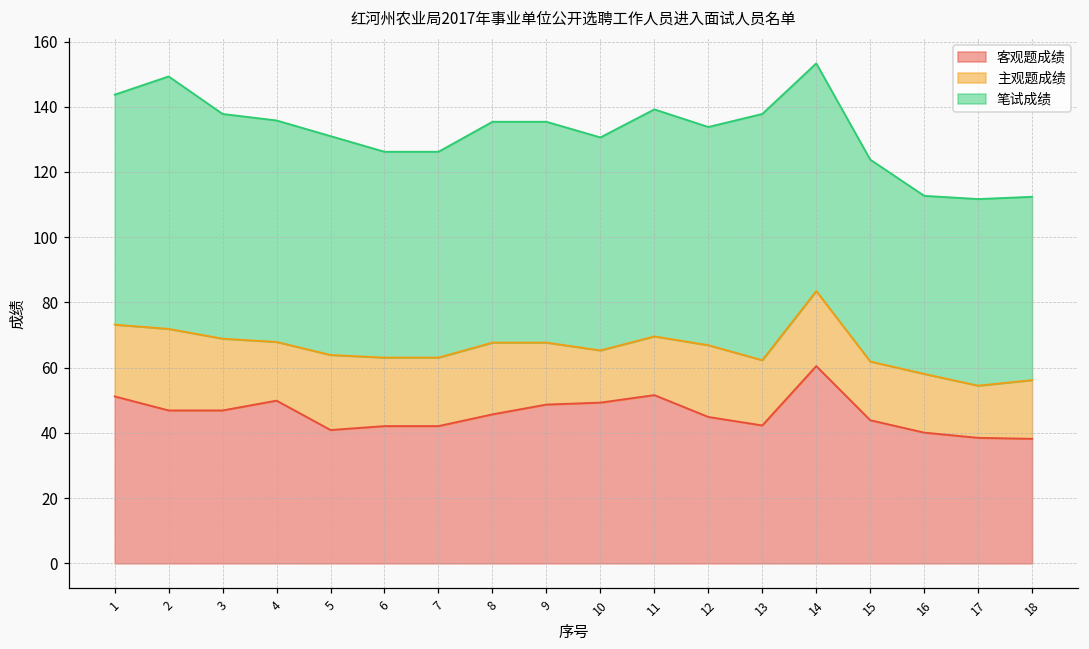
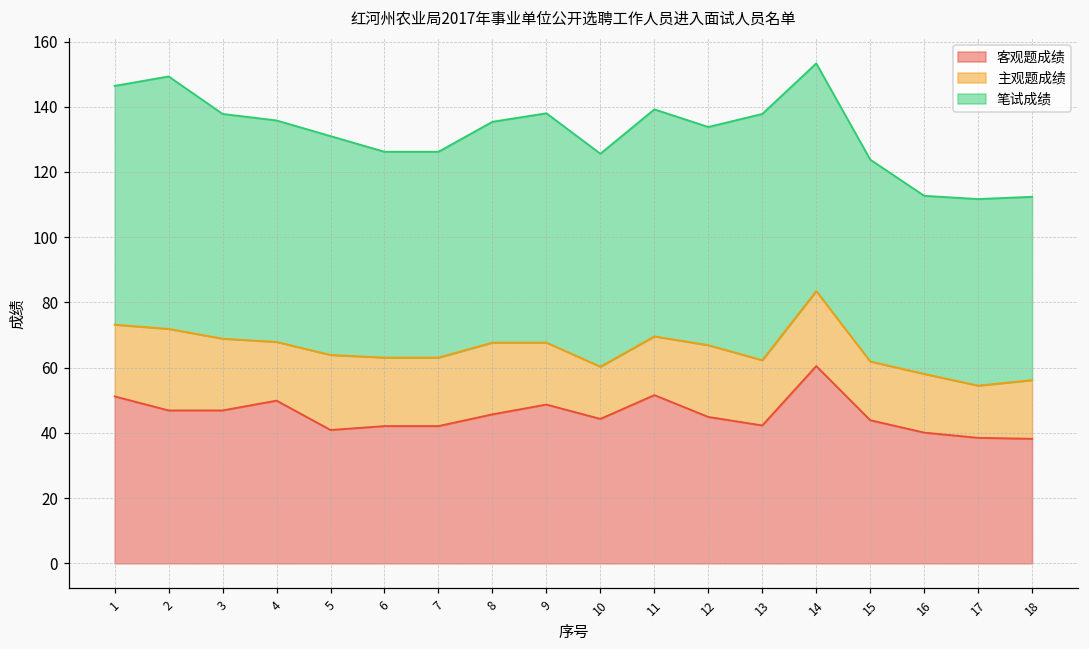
笔试成绩, 1: 70 -> 73
笔试成绩, 9: 68 -> 70
客观题成绩, 10: 49 -> 44
